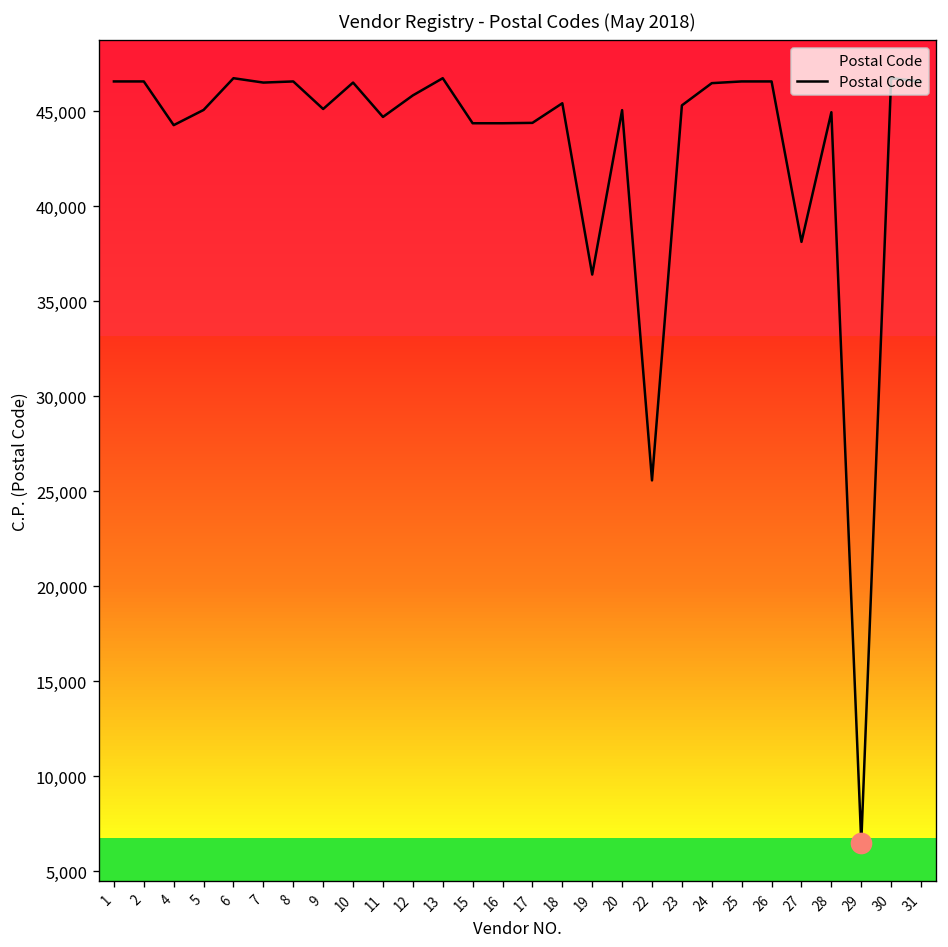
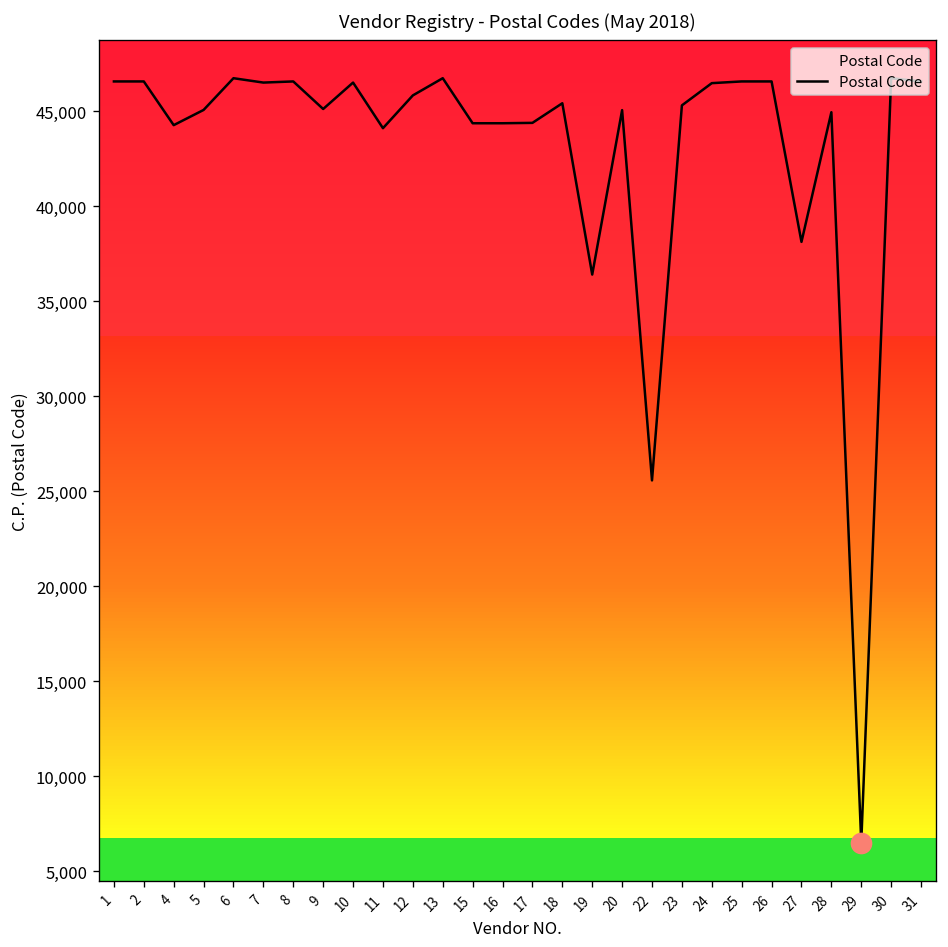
Postal Code, 11: 44,700 -> 44,100
